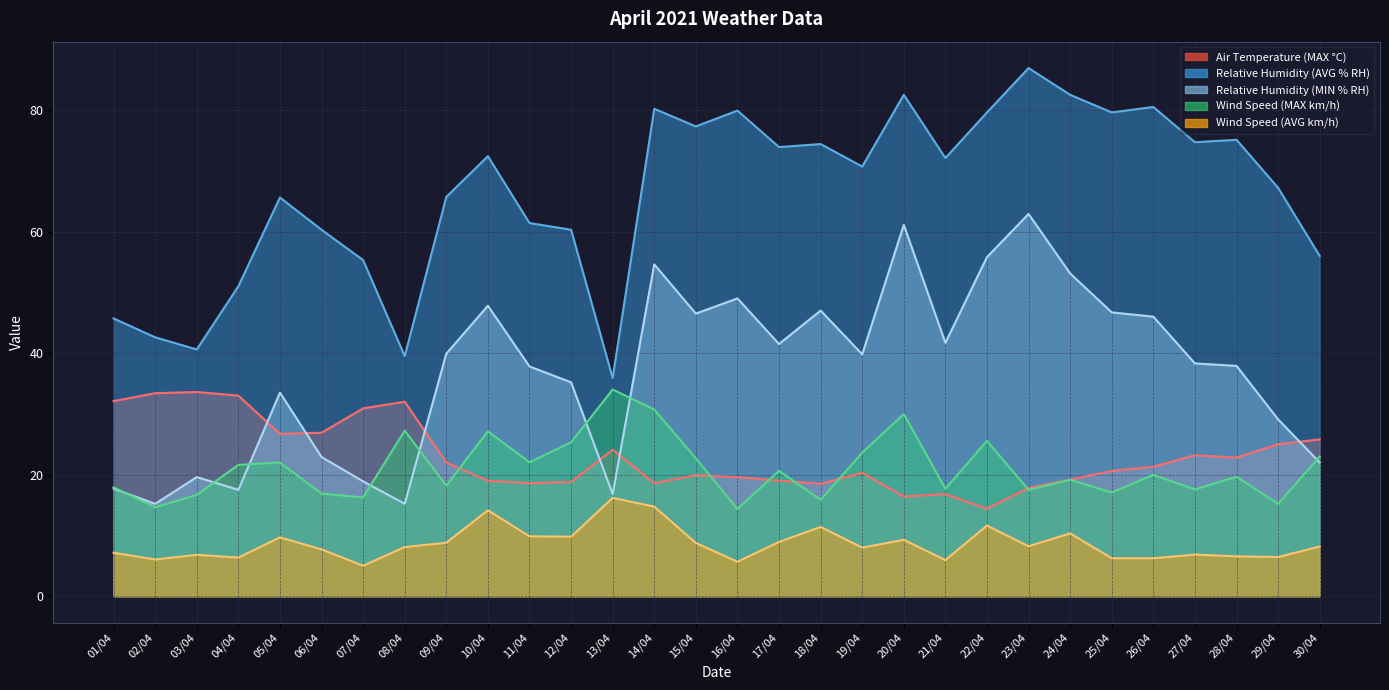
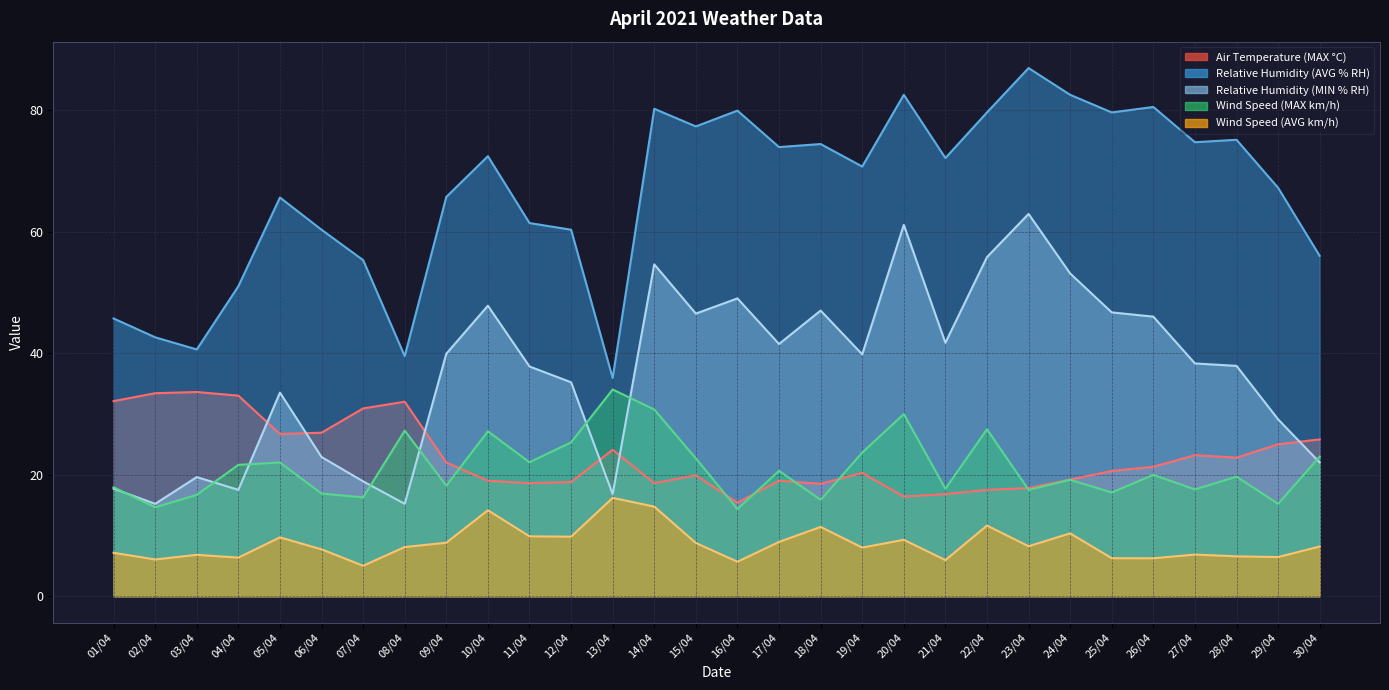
Air Temperature (MAX °C), 16/04: 20 -> 15
Air Temperature (MAX °C), 22/04: 14 -> 18
Wind Speed (MAX km/h), 22/04: 26 -> 27
